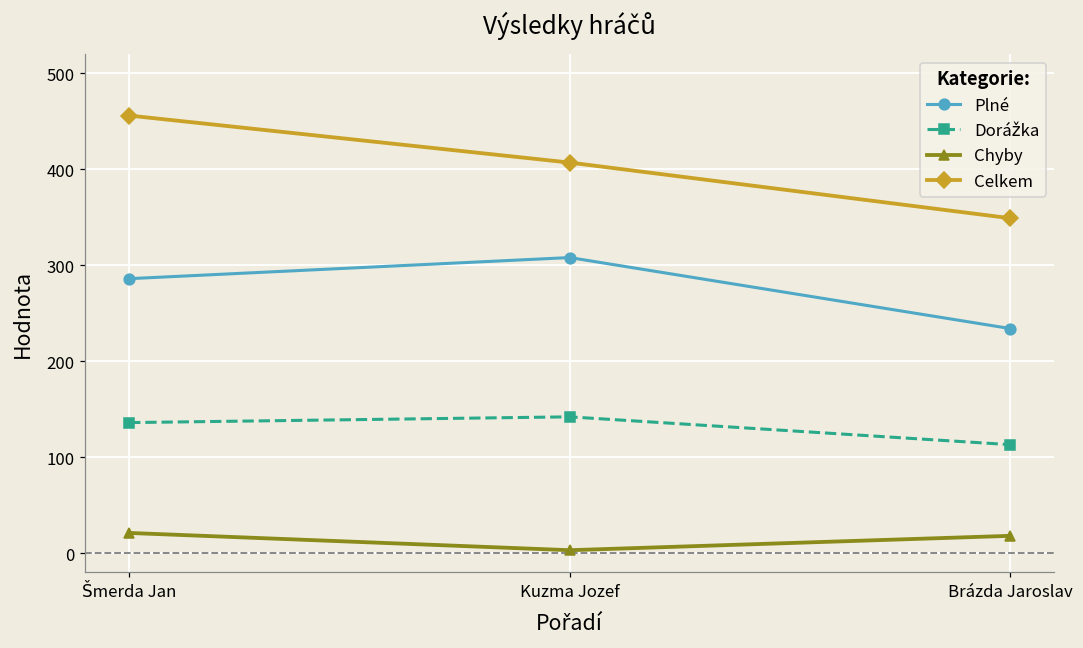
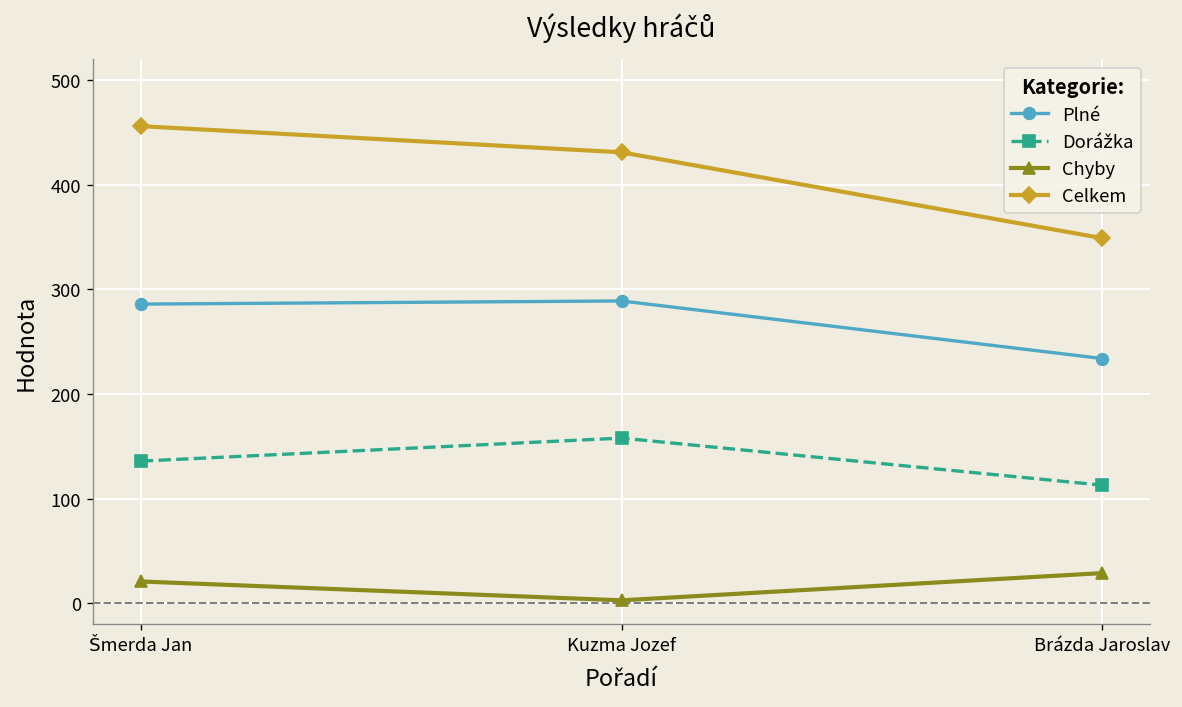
Plné, Kuzma Jozef: 310 -> 290
Dorážka, Kuzma Jozef: 140 -> 160
Celkem, Kuzma Jozef: 410 -> 430
Chyby, Brázda Jaroslav: 20 -> 30
